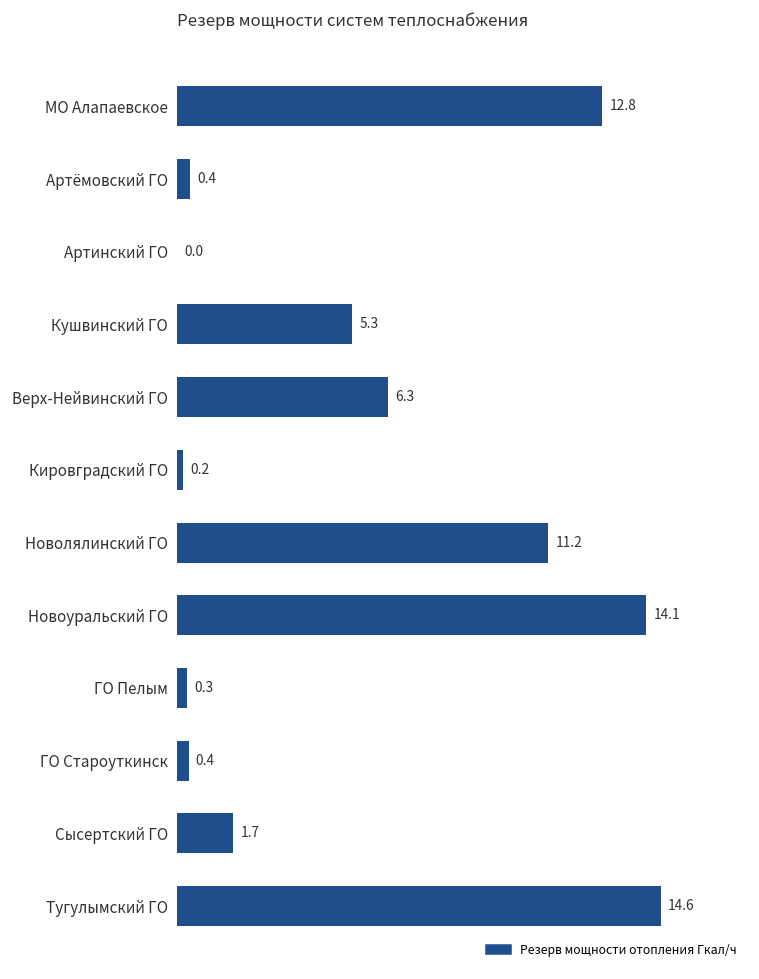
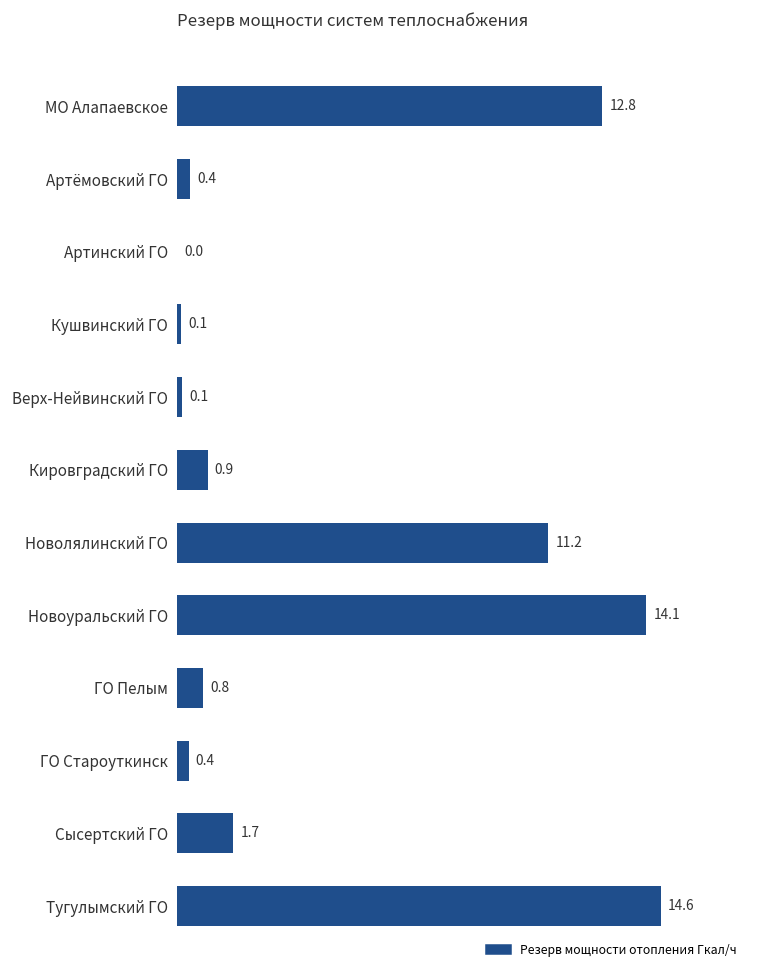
Кушвинский ГО: 5.3 -> 0.1
Верх-Нейвинский ГО: 6.3 -> 0.1
Кировградский ГО: 0.2 -> 0.9
ГО Пелым: 0.3 -> 0.8
